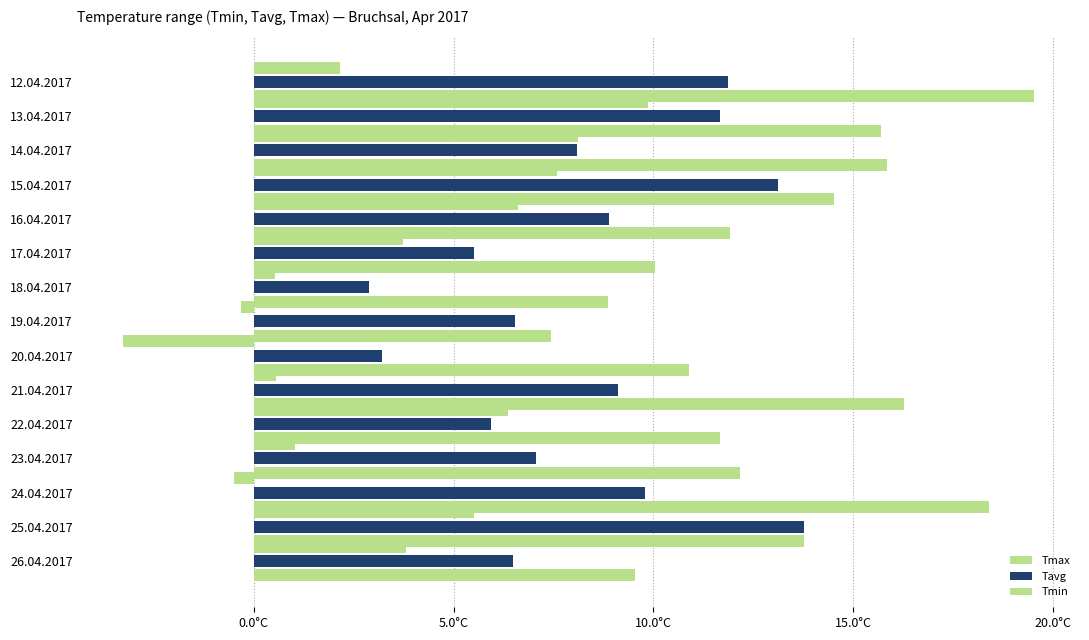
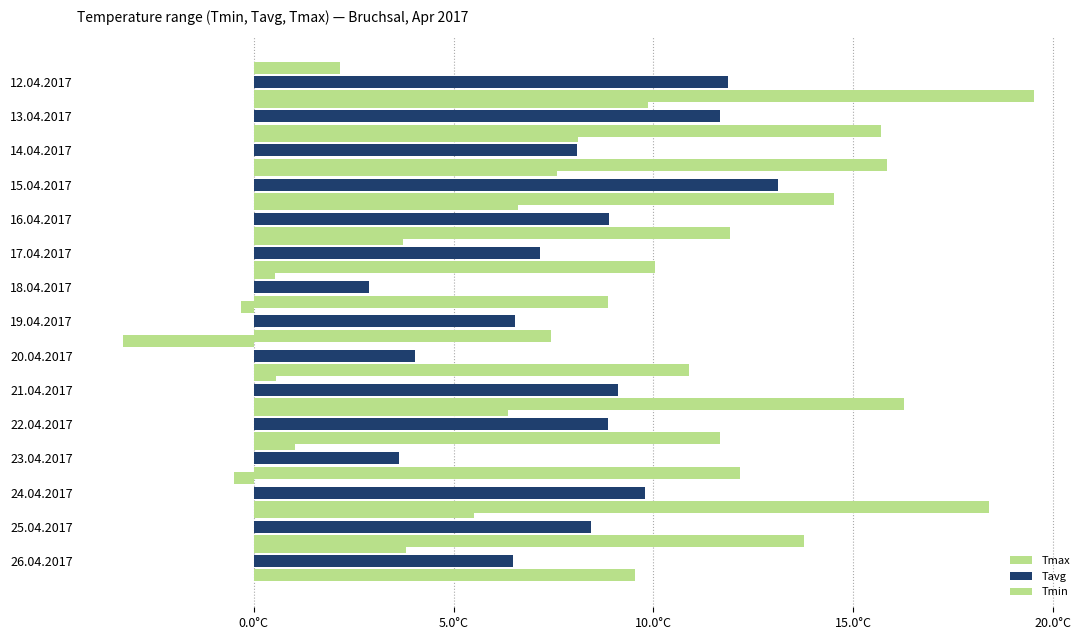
Tavg, 17.04.2017: 5.5°C -> 7.2°C
Tavg, 20.04.2017: 3.2°C -> 4.0°C
Tavg, 22.04.2017: 5.9°C -> 8.9°C
Tavg, 23.04.2017: 7.1°C -> 3.6°C
Tavg, 25.04.2017: 13.8°C -> 8.4°C
